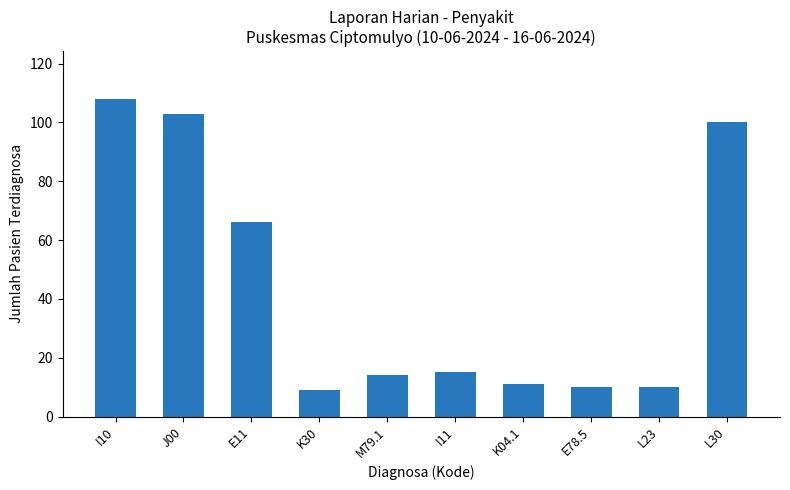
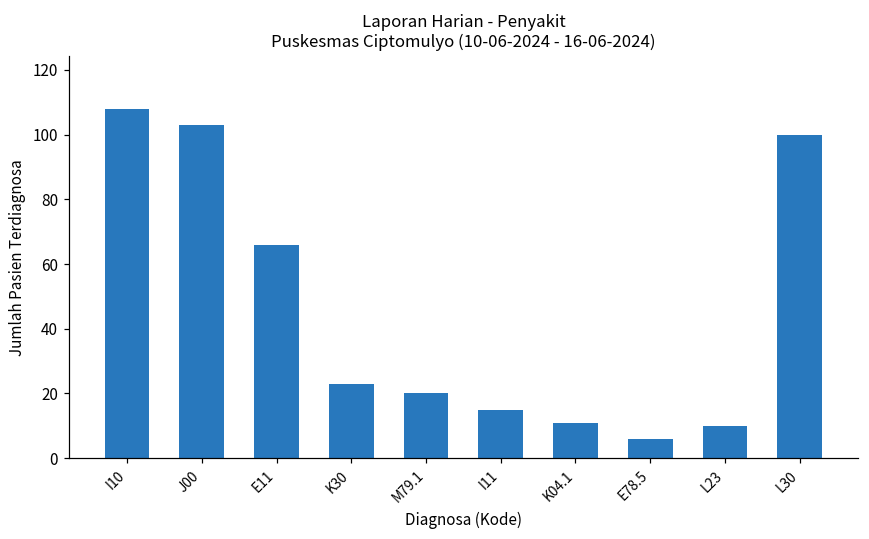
K30: 9 -> 23
M79.1: 14 -> 20
E78.5: 10 -> 6
